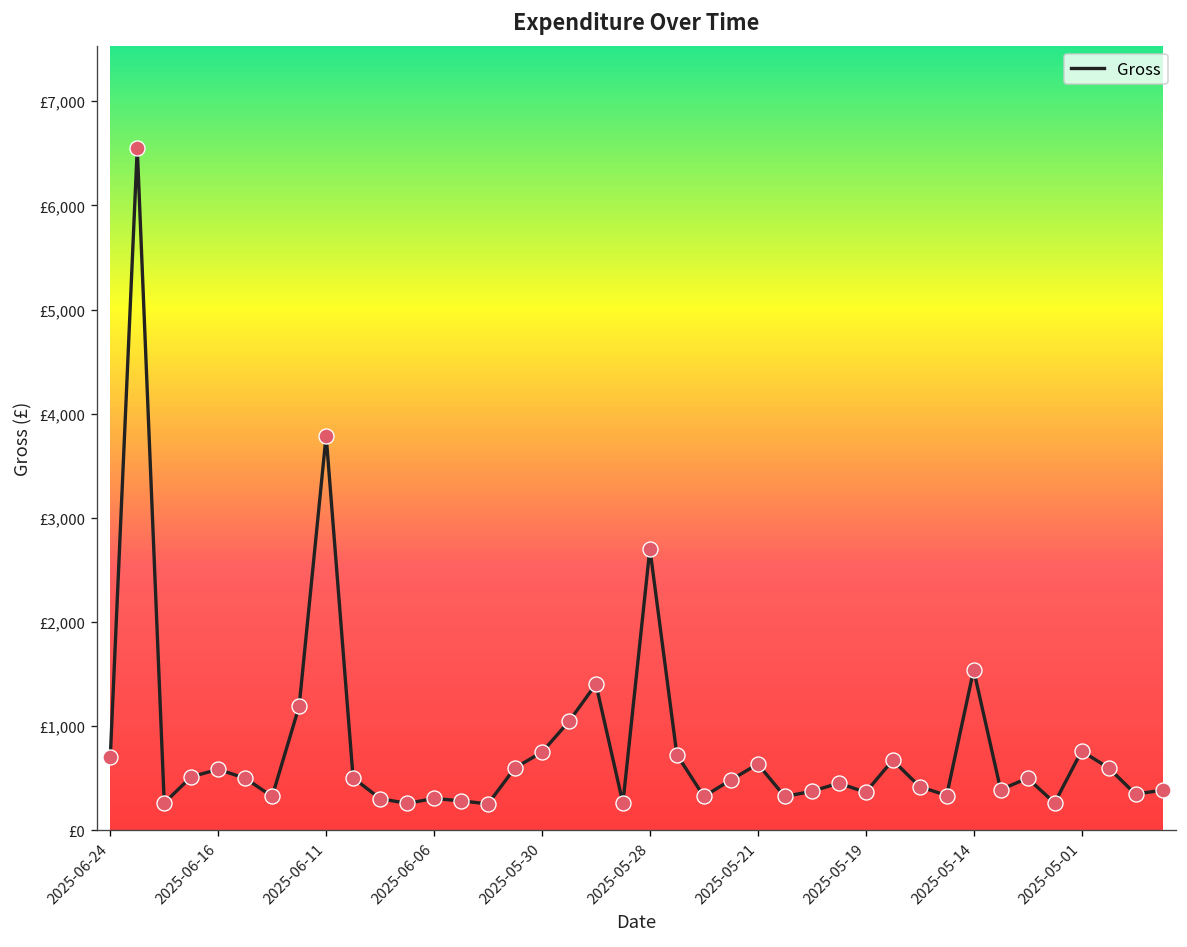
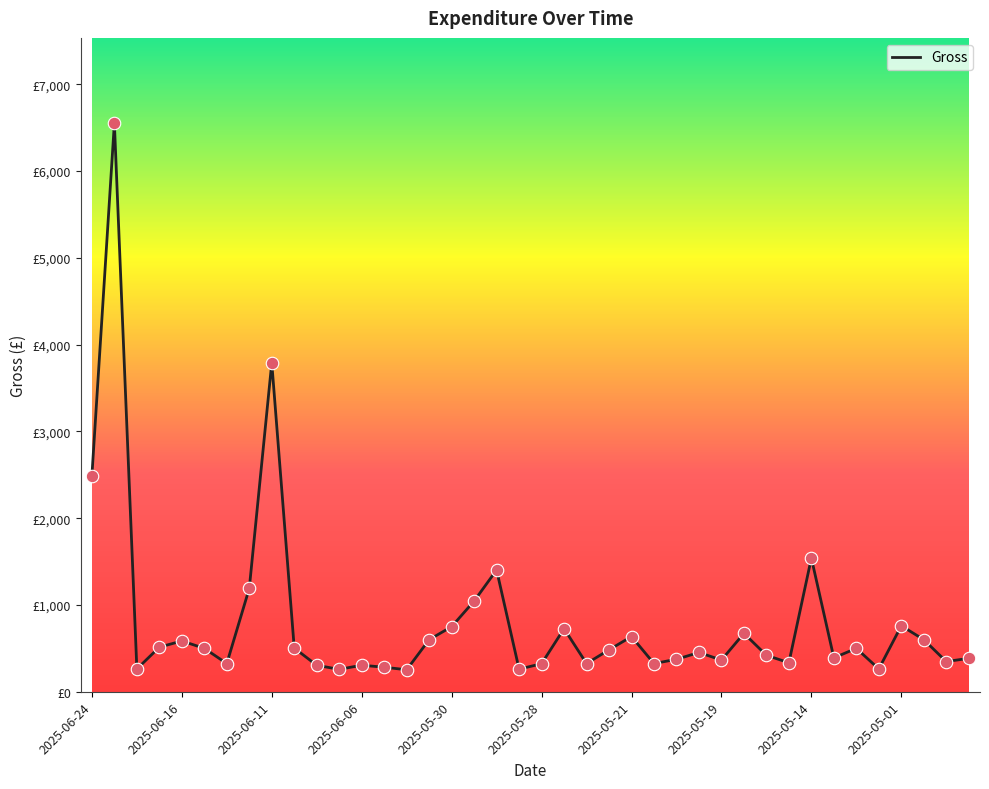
2025-06-24: £700 -> £2,500
2025-05-28: £2,700 -> £300
